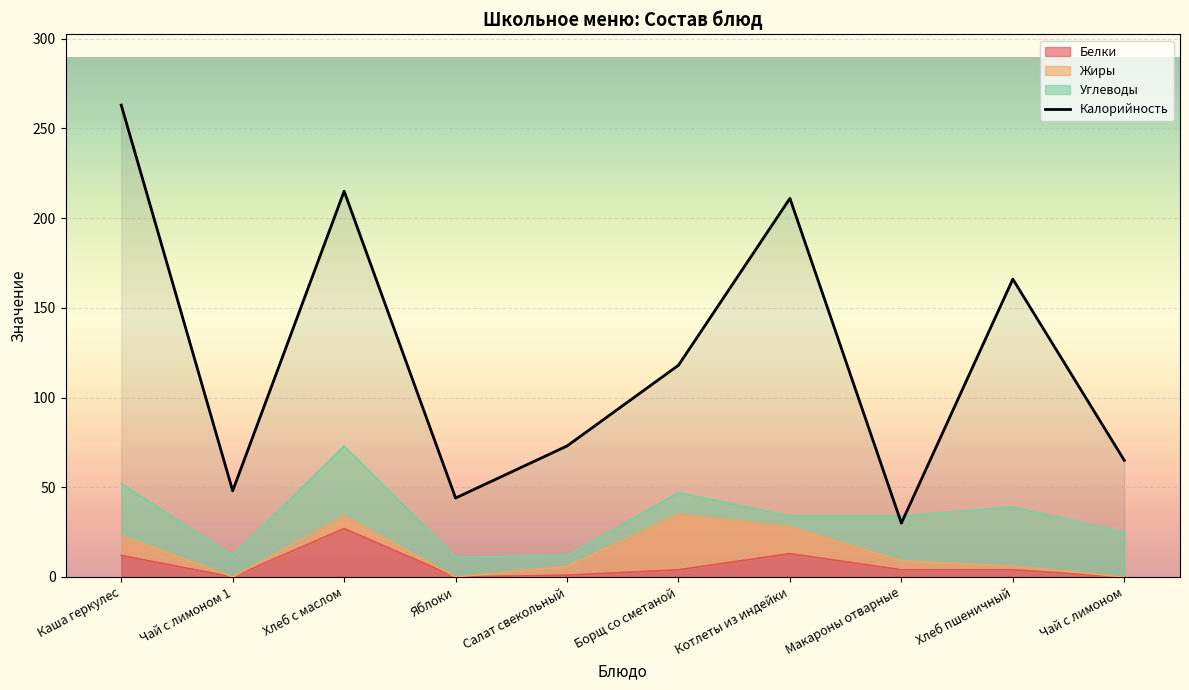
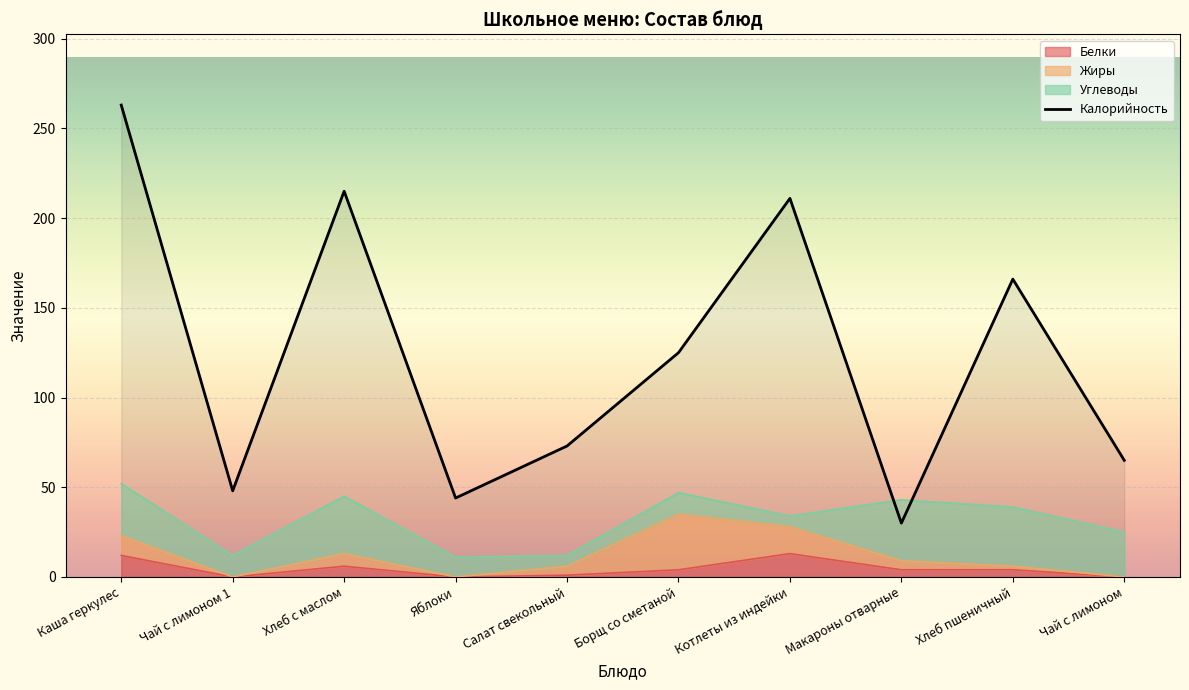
Белки, Хлеб с маслом: 27 -> 6
Углеводы, Хлеб с маслом: 39 -> 32
Калорийность, Борщ со сметаной: 118 -> 125
Углеводы, Макароны отварные: 25 -> 34
